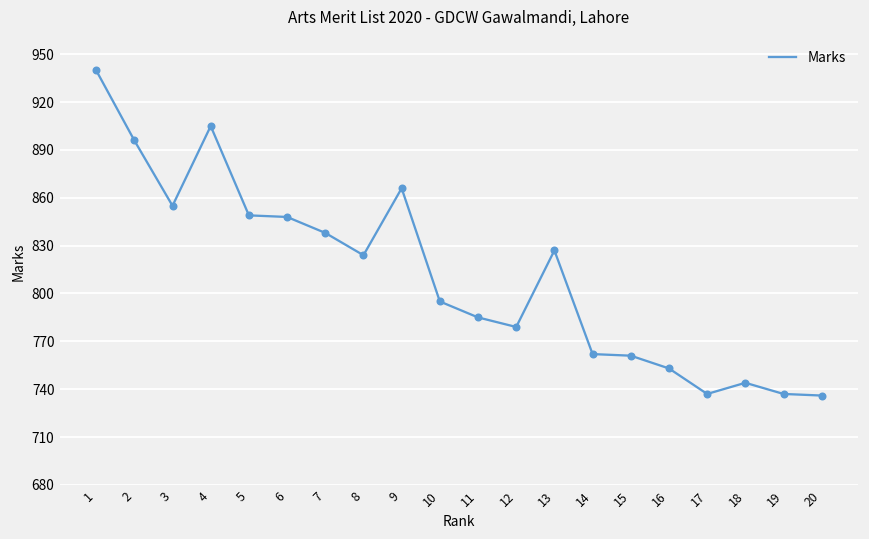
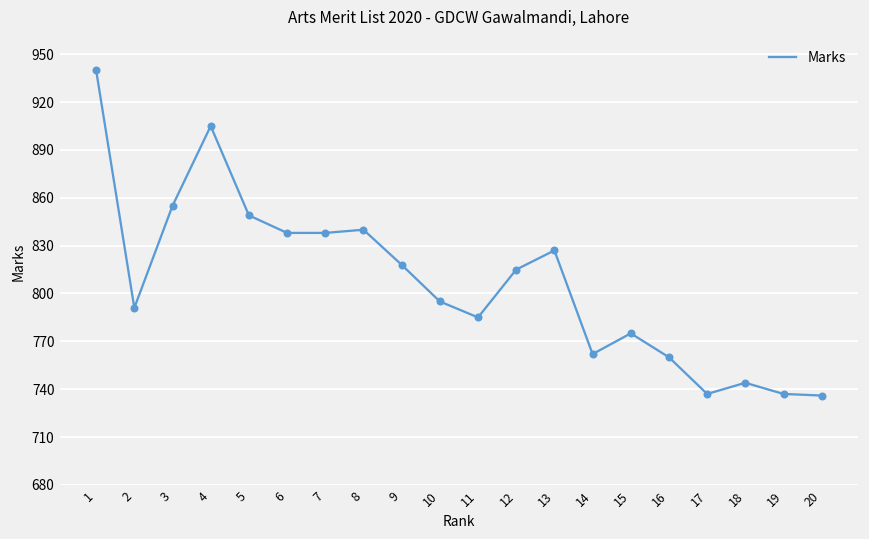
2: 896 -> 791
6: 848 -> 838
8: 824 -> 840
9: 866 -> 818
12: 779 -> 815
15: 761 -> 775
16: 753 -> 760
